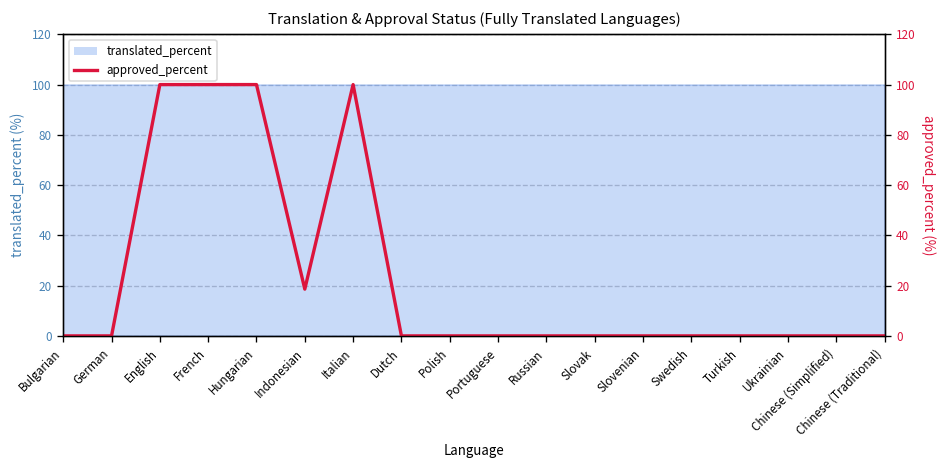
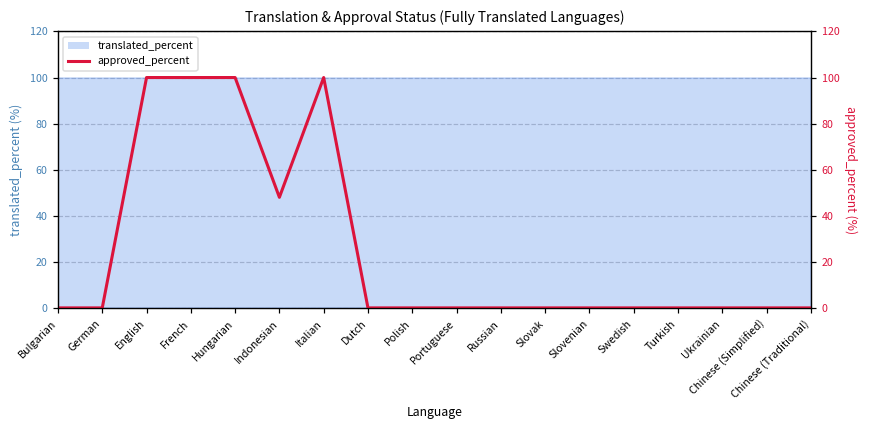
approved_percent, Indonesian: 19 -> 48
